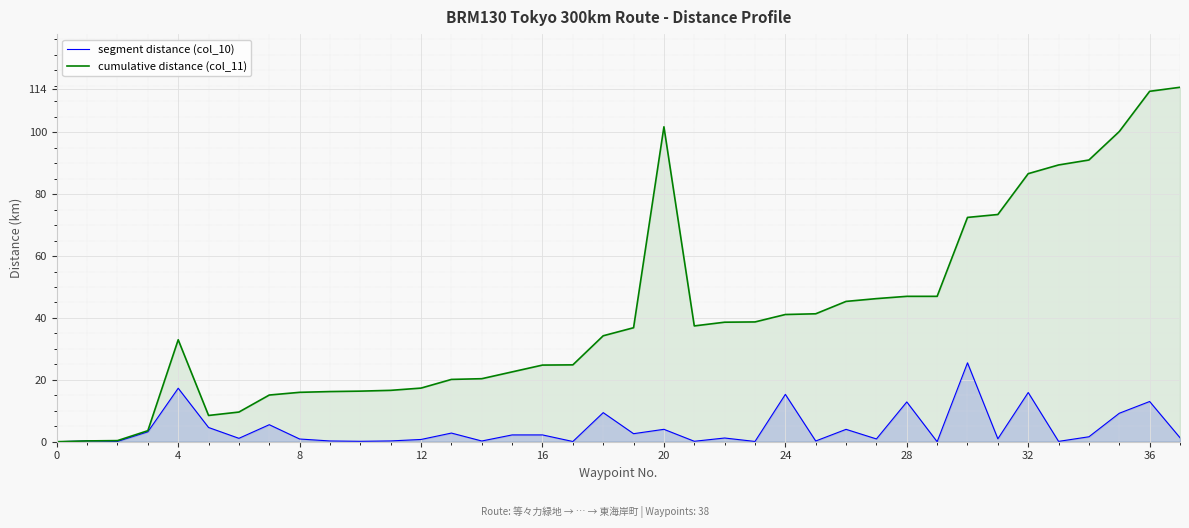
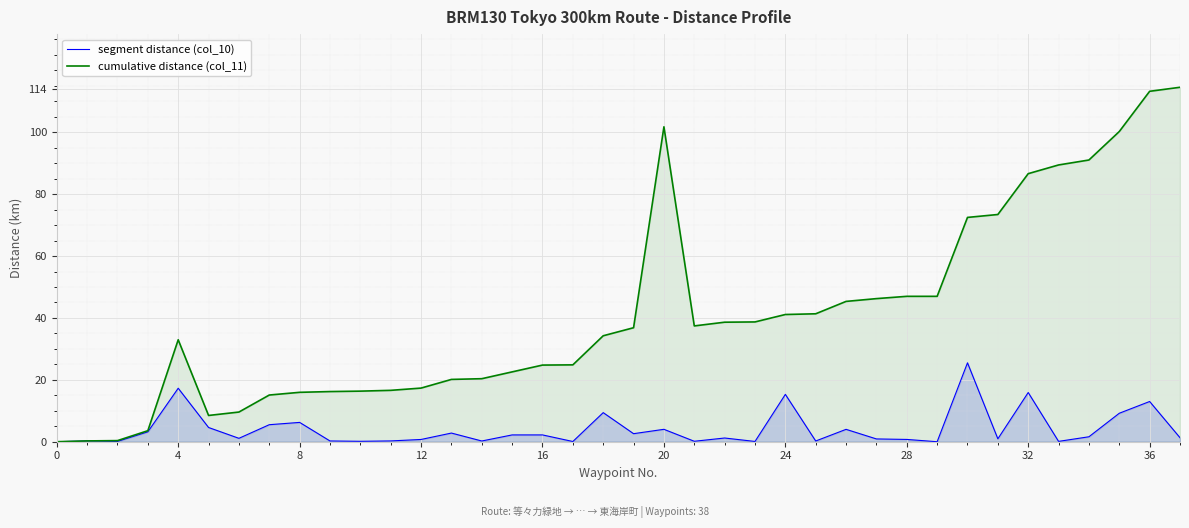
segment distance (col_10), 8: 1 -> 6
segment distance (col_10), 28: 13 -> 1
